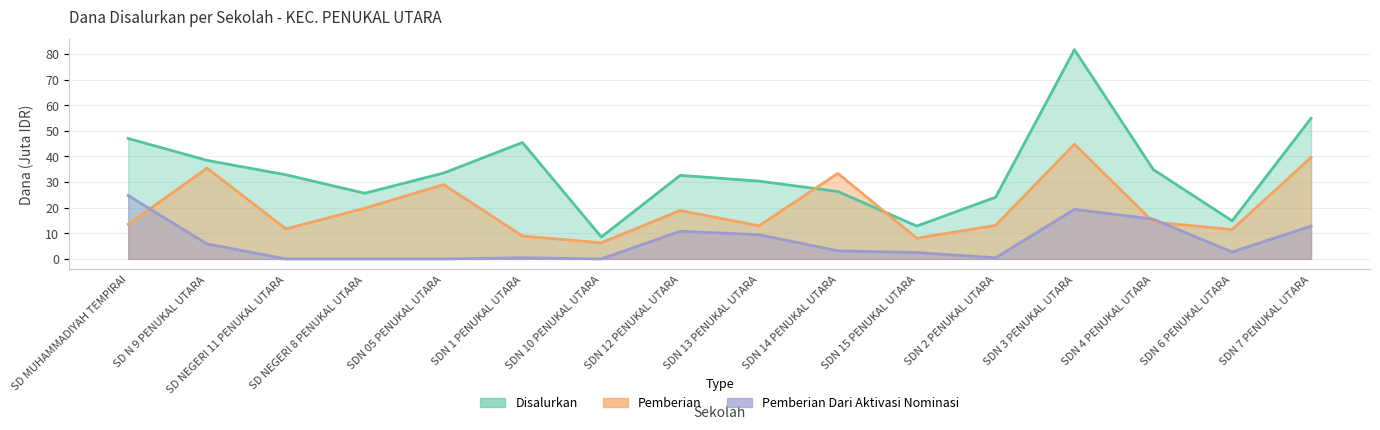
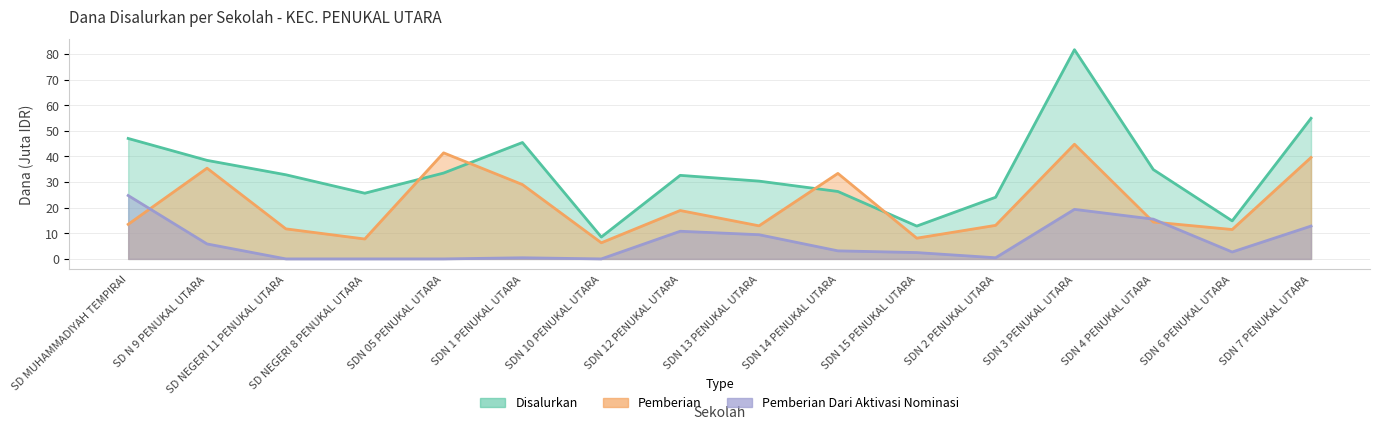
Pemberian, SD NEGERI 8 PENUKAL UTARA: 20 -> 8
Pemberian, SDN 05 PENUKAL UTARA: 29 -> 41
Pemberian, SDN 1 PENUKAL UTARA: 9 -> 29
